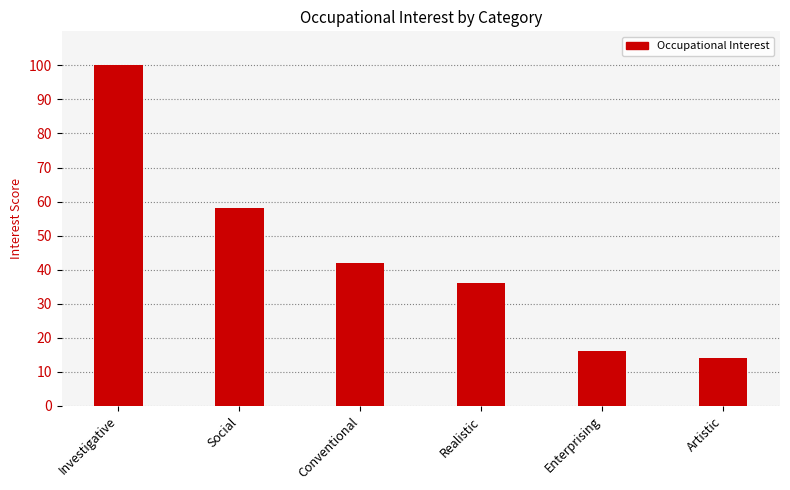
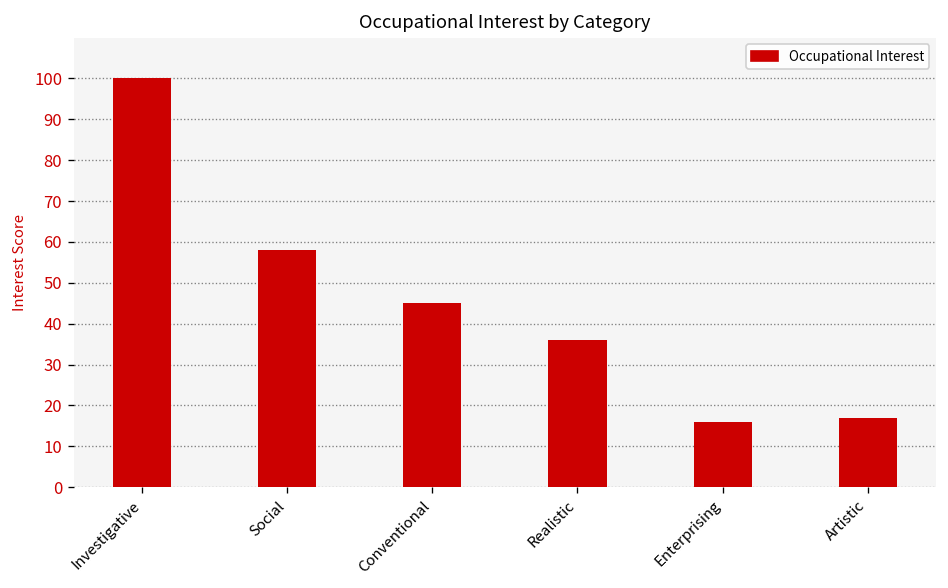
Conventional: 42 -> 45
Artistic: 14 -> 17
